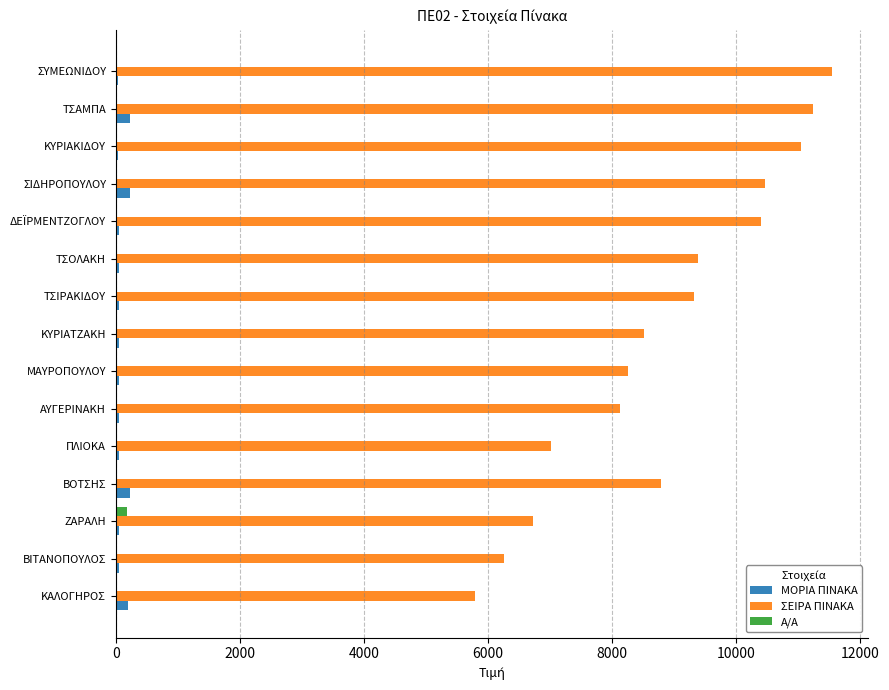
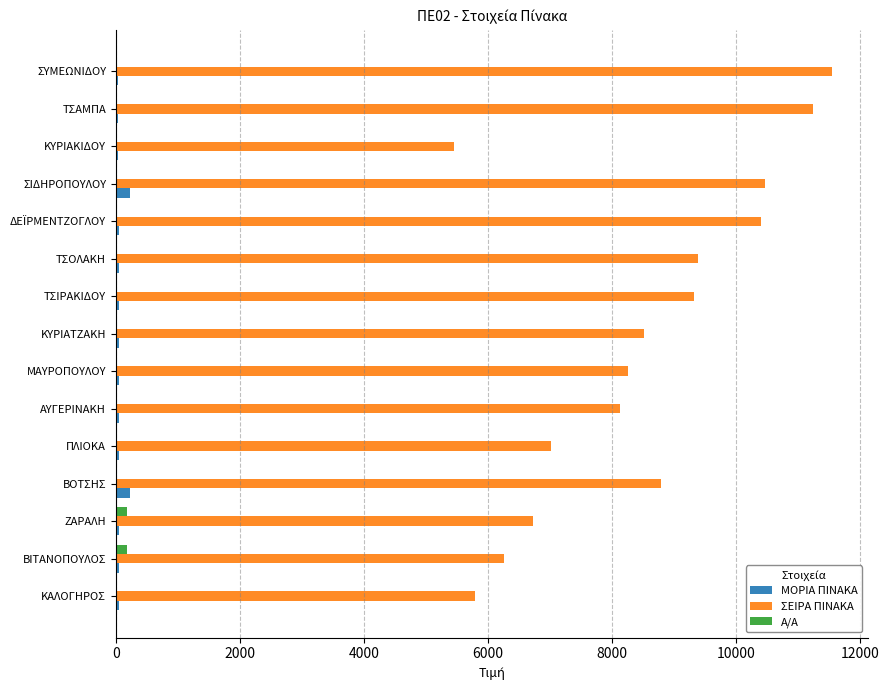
ΜΟΡΙΑ ΠΙΝΑΚΑ, ΤΣΑΜΠΑ: 200 -> 0
ΣΕΙΡΑ ΠΙΝΑΚΑ, ΚΥΡΙΑΚΙΔΟΥ: 11100 -> 5400
Α/Α, ΒΙΤΑΝΟΠΟΥΛΟΣ: 0 -> 200
ΜΟΡΙΑ ΠΙΝΑΚΑ, ΚΑΛΟΓΗΡΟΣ: 200 -> 100
